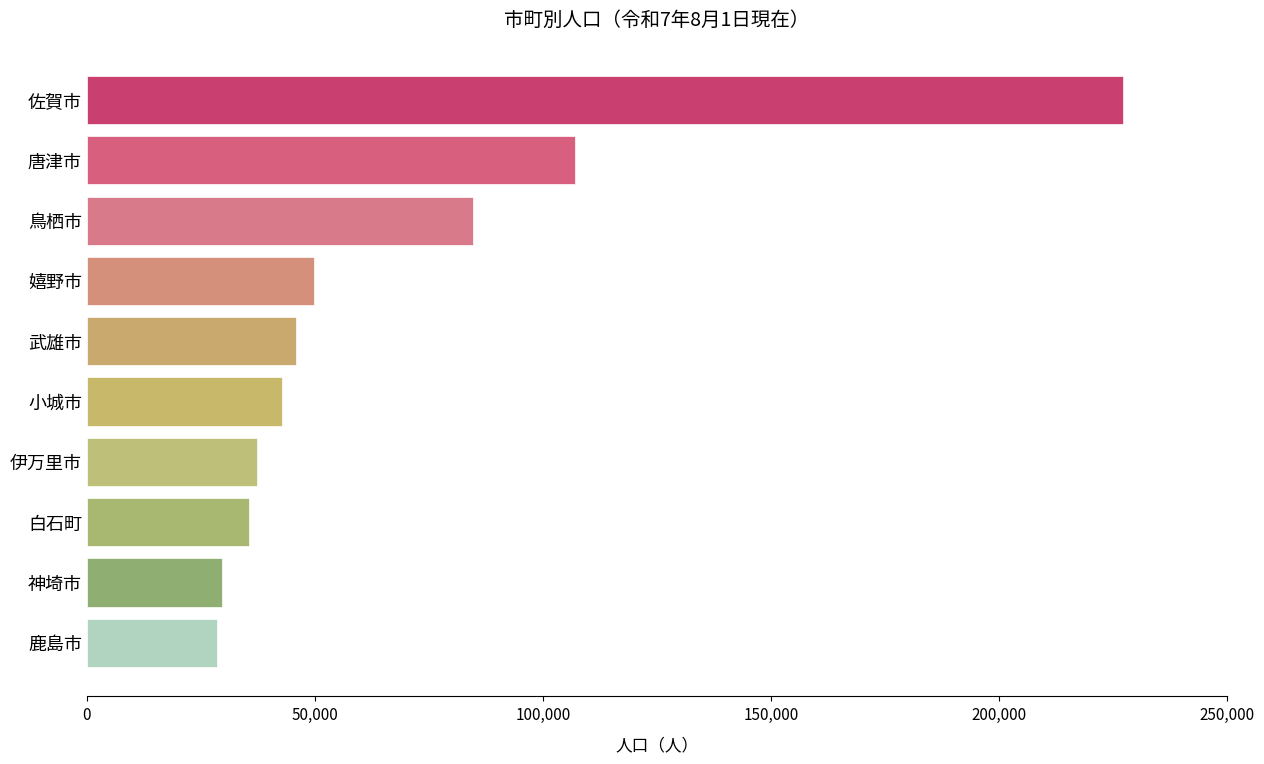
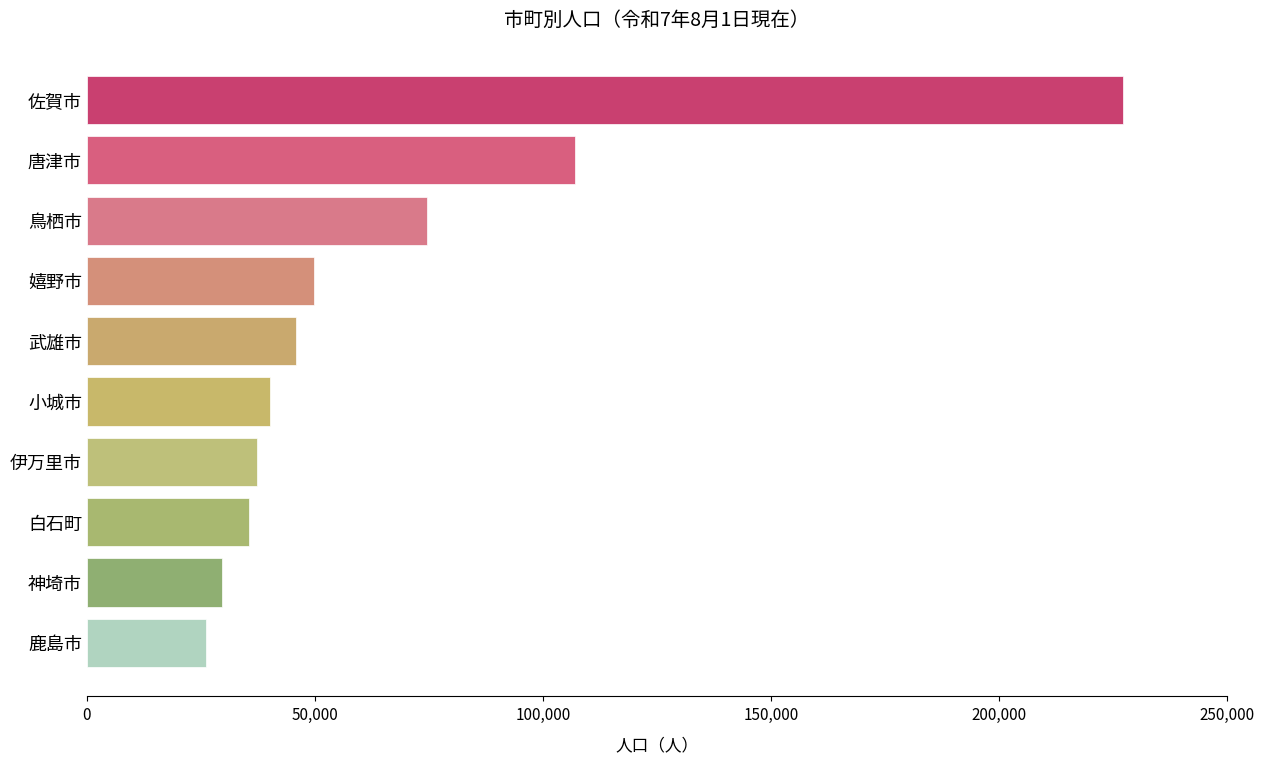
鳥栖市: 85,000 -> 75,000
小城市: 43,000 -> 40,000
鹿島市: 29,000 -> 26,000
